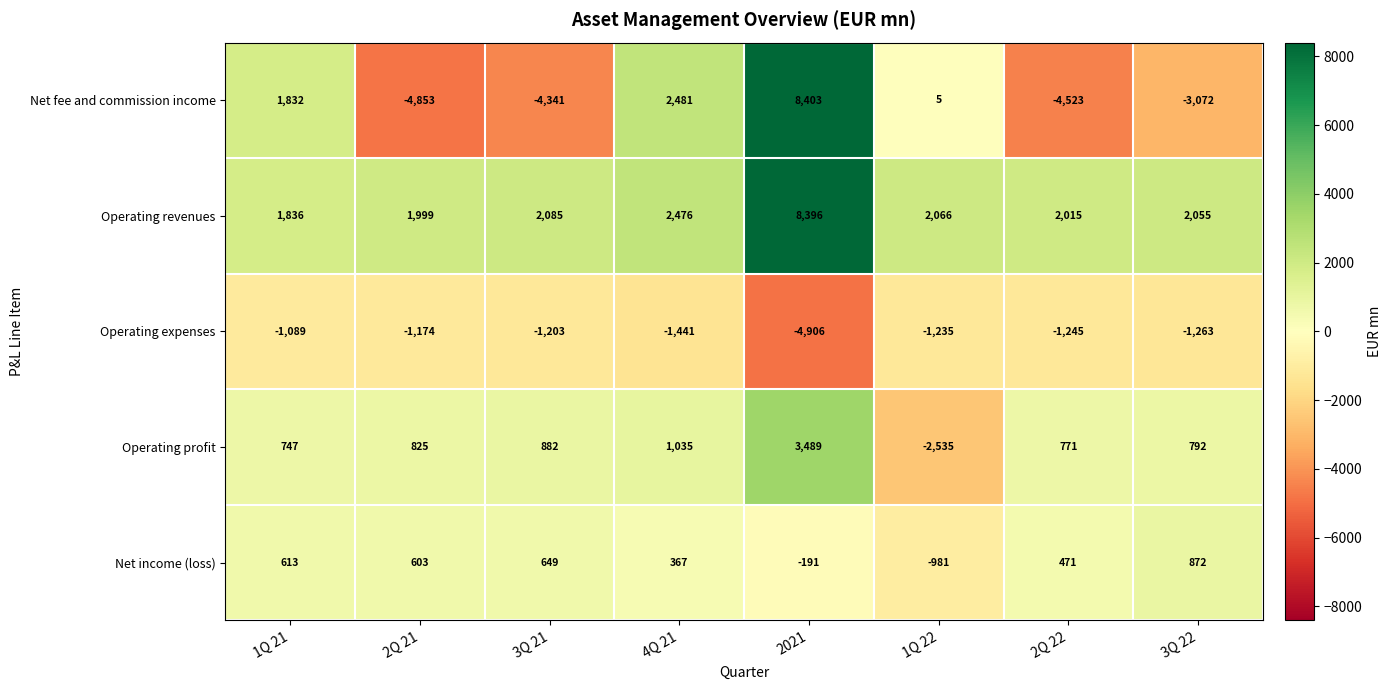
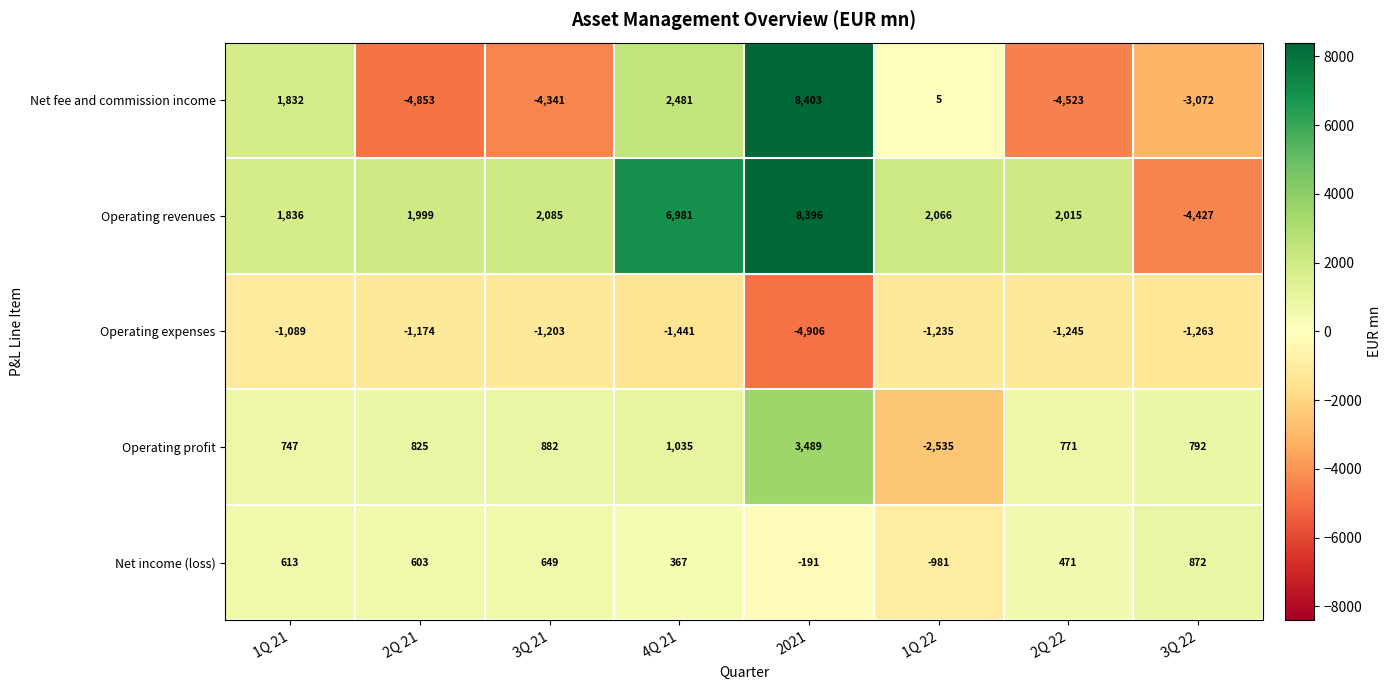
Operating revenues, 4Q 21: 2,476 -> 6,981
Operating revenues, 3Q 22: 2,055 -> -4,427
